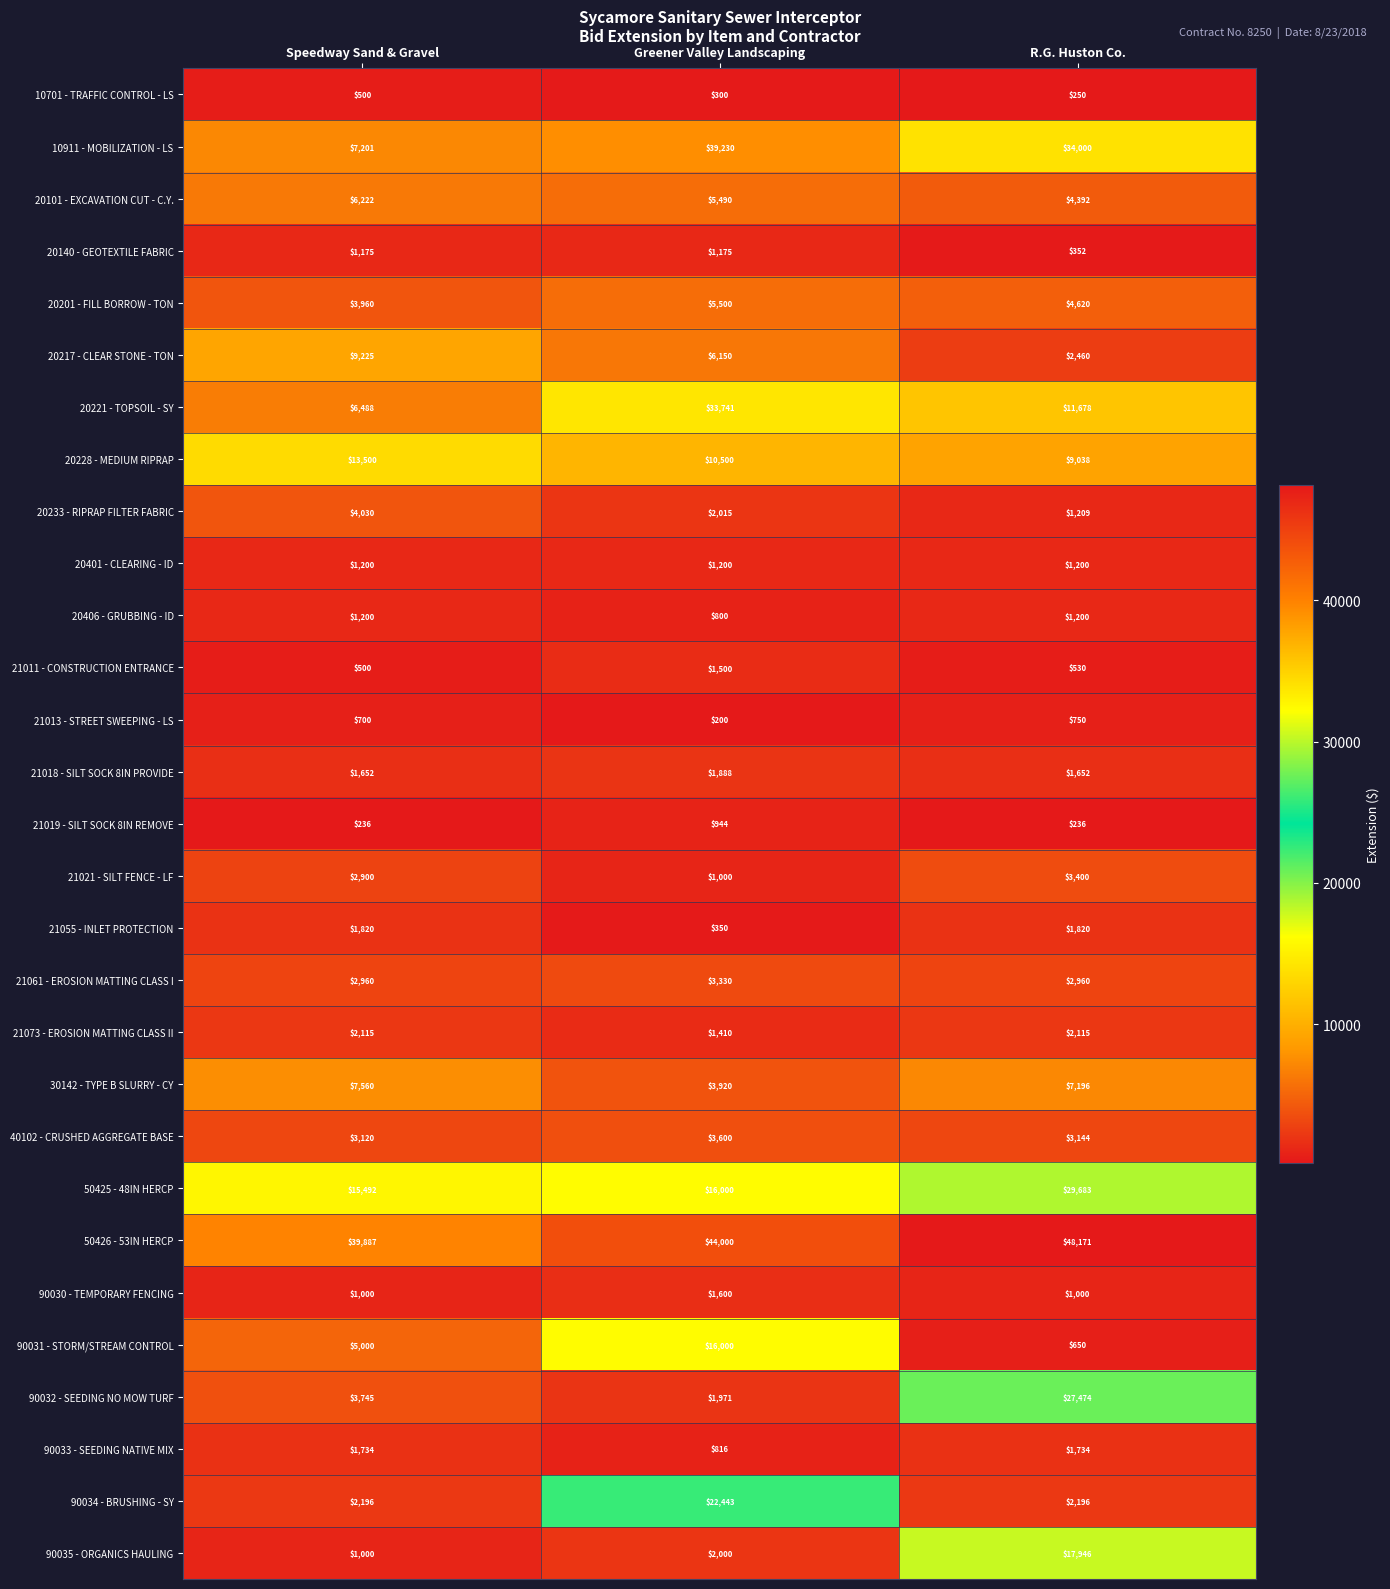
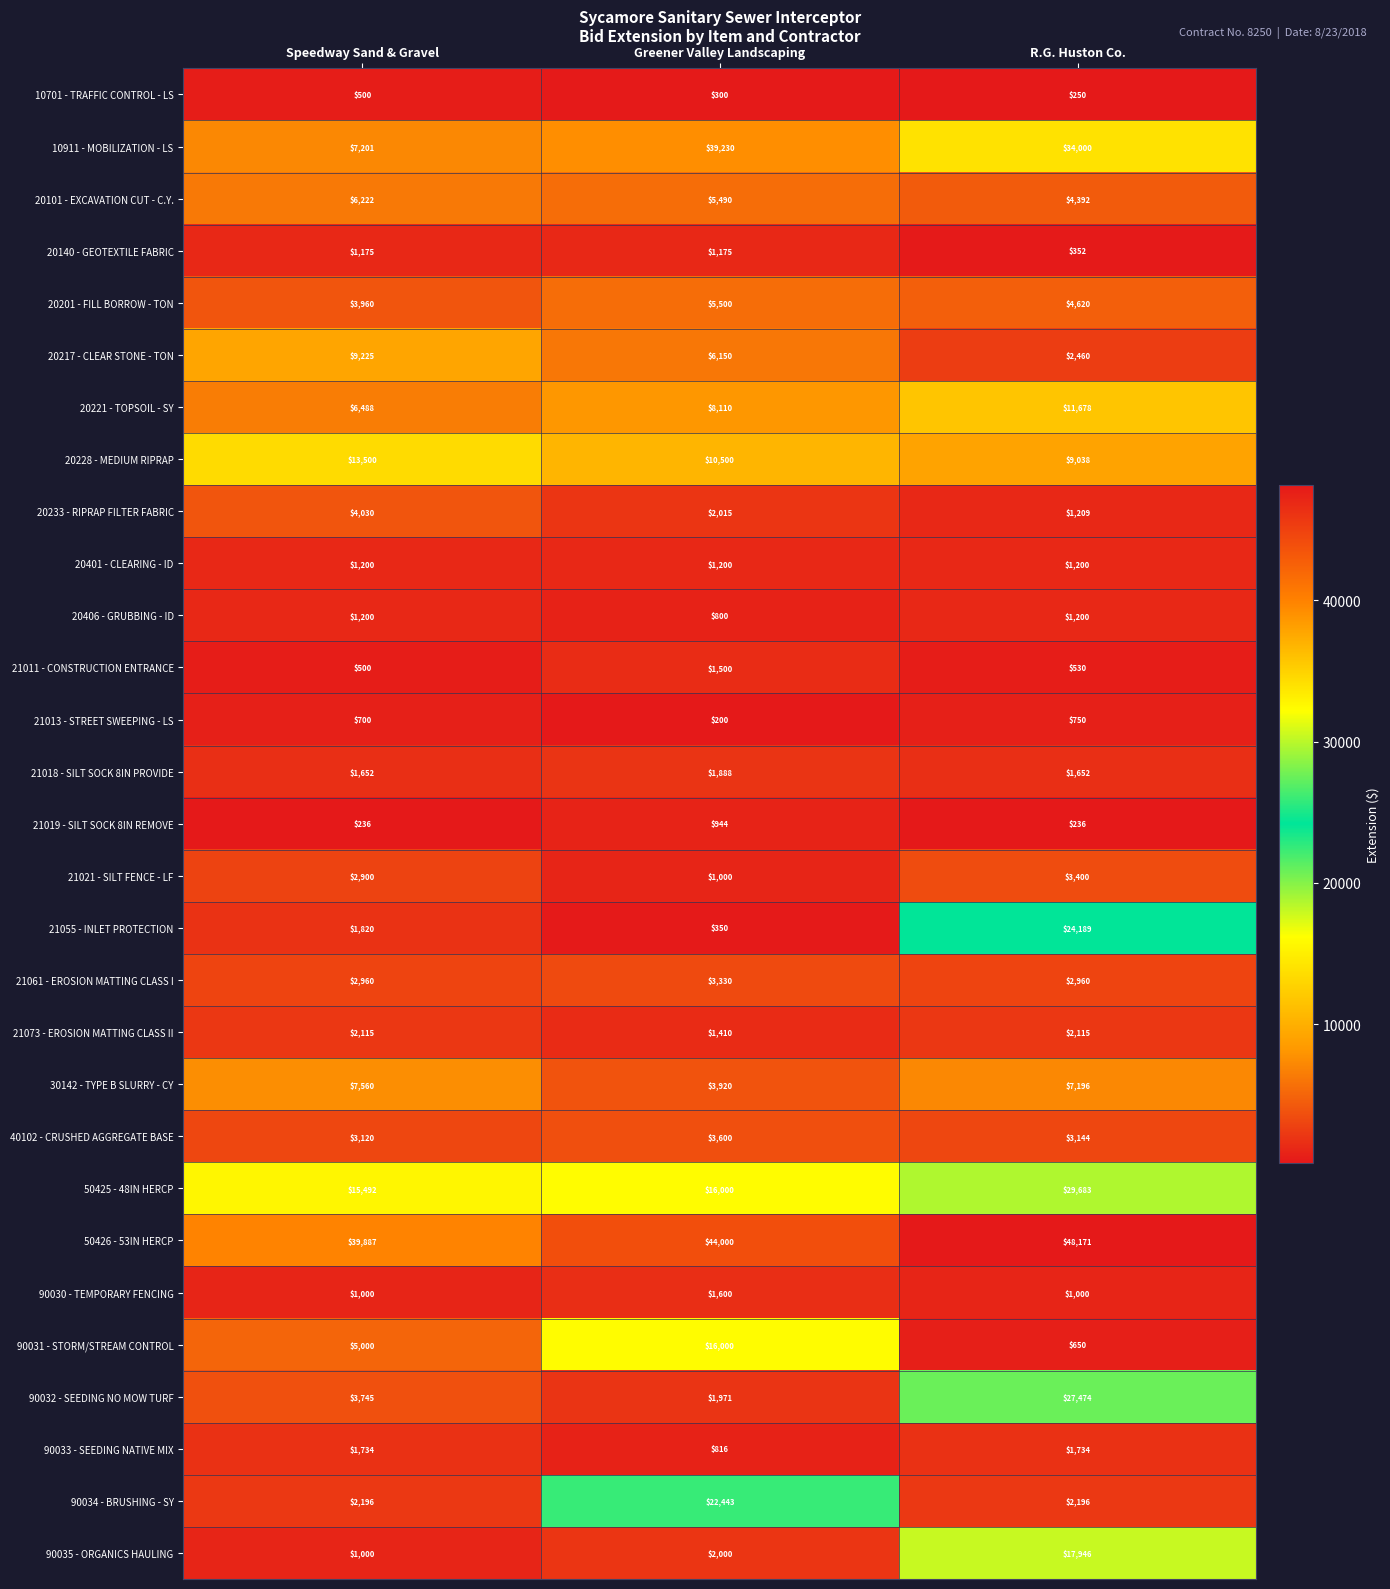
20221 - TOPSOIL - SY, Greener Valley Landscaping: $33,741 -> $8,110
21055 - INLET PROTECTION, R.G. Huston Co.: $1,820 -> $24,189
